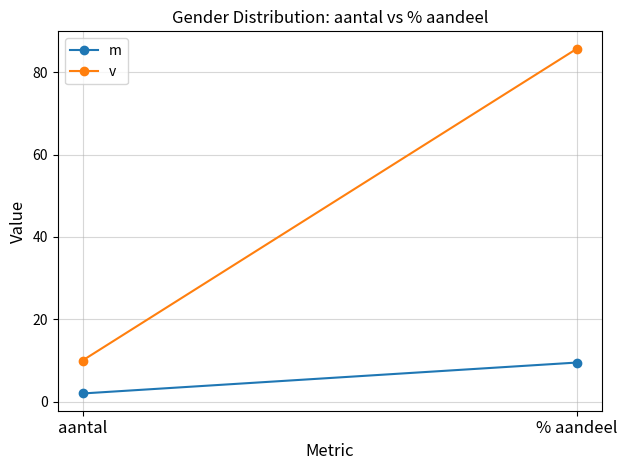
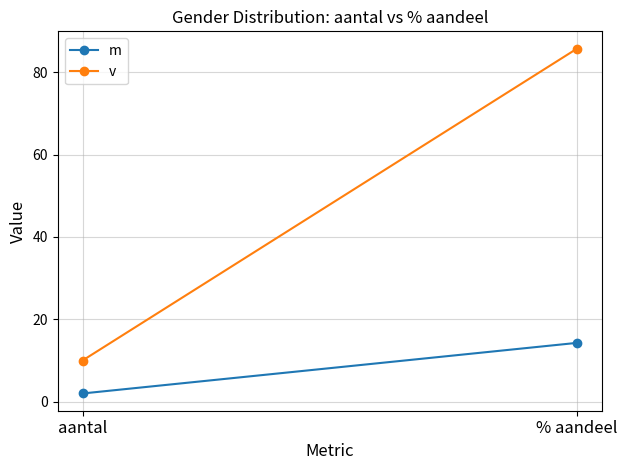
m, % aandeel: 10 -> 14
